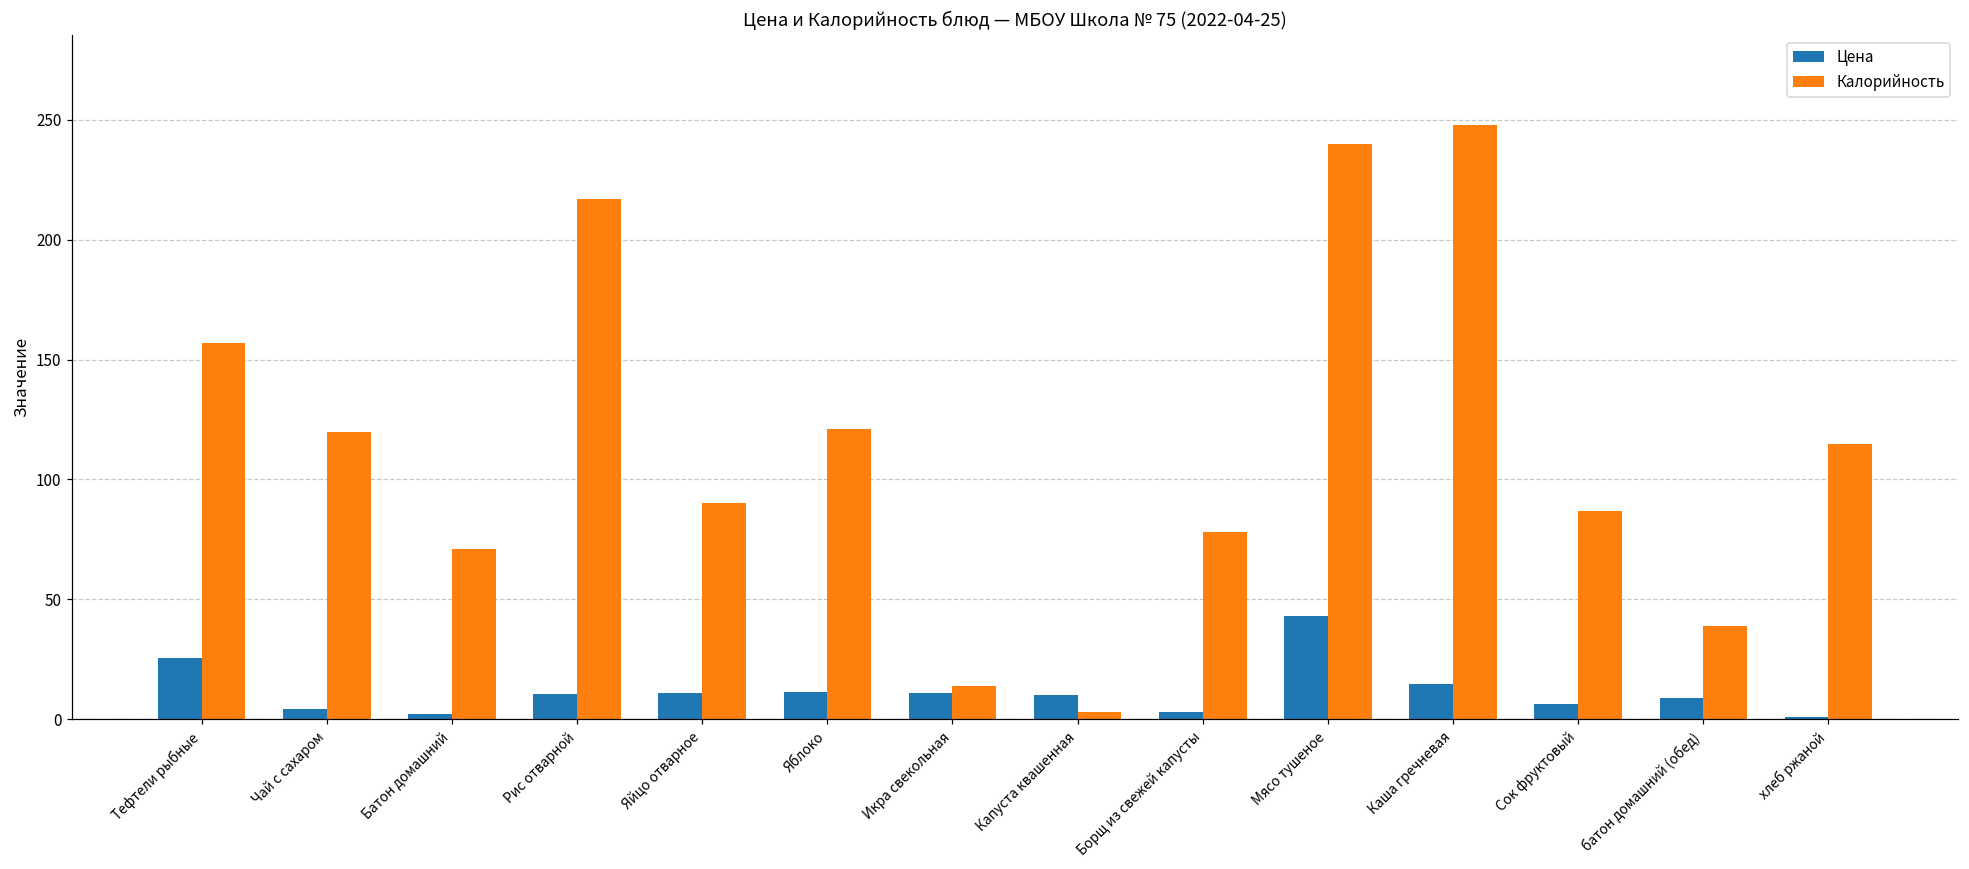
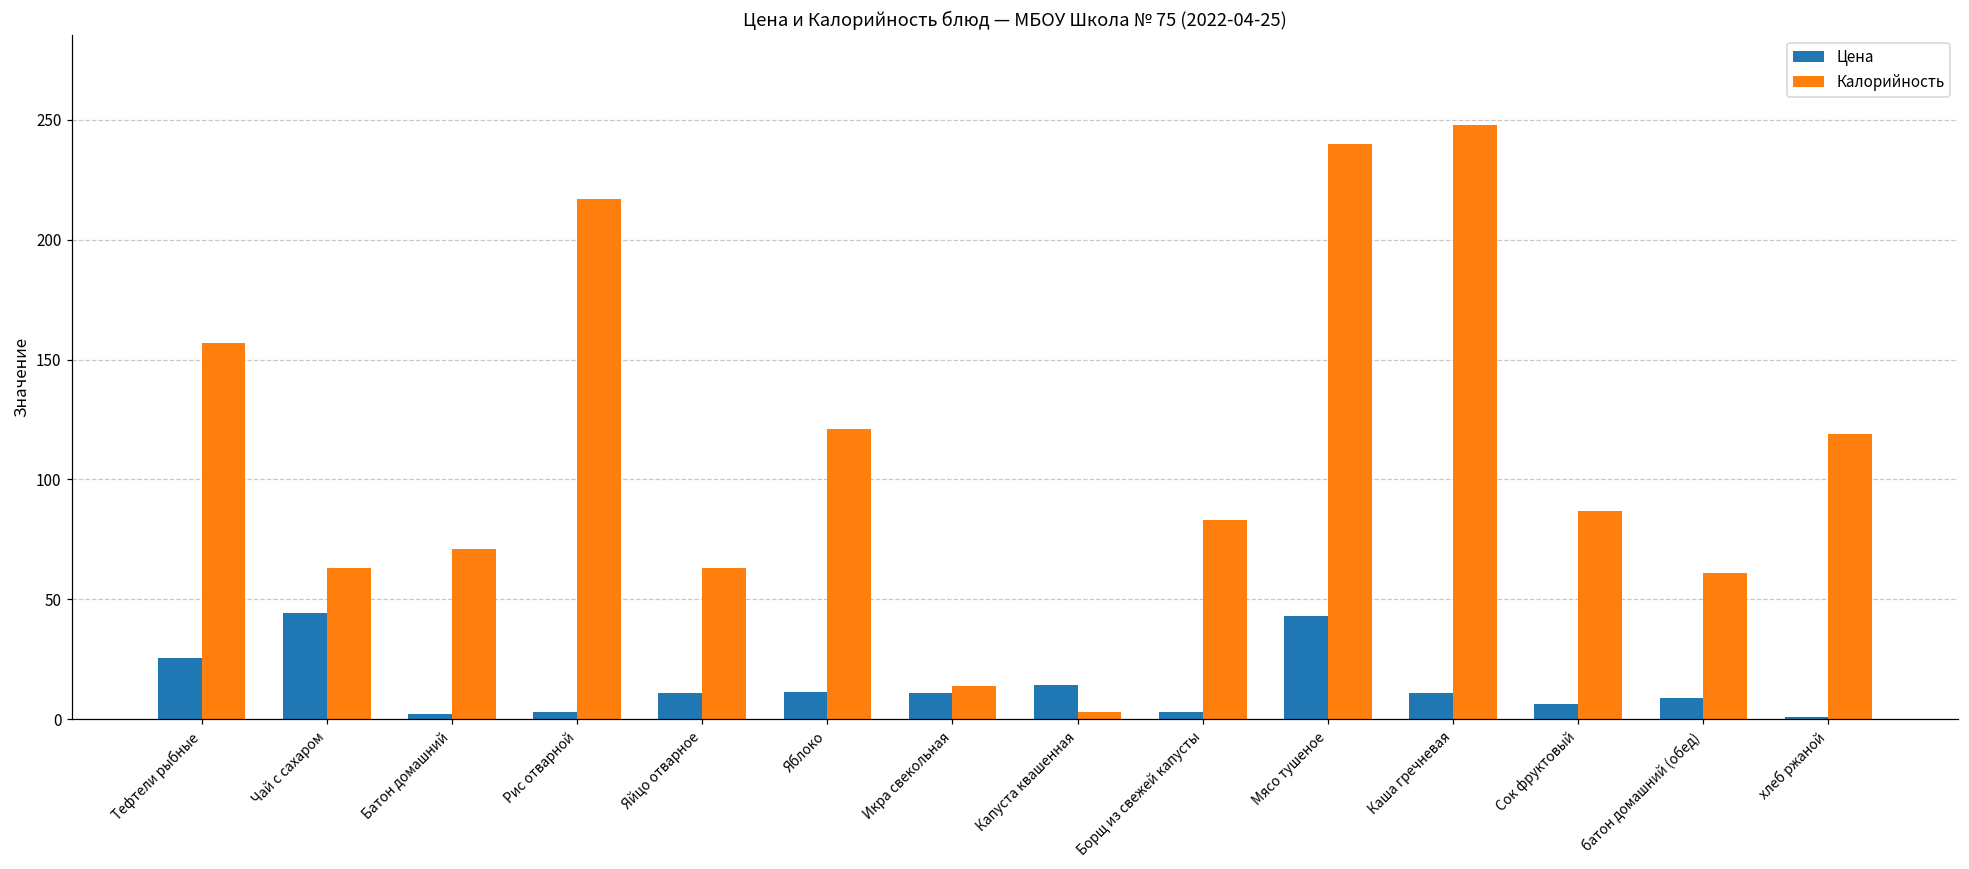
Цена, Чай с сахаром: 4 -> 44
Калорийность, Чай с сахаром: 120 -> 63
Цена, Рис отварной: 11 -> 3
Калорийность, Яйцо отварное: 90 -> 63
Цена, Капуста квашенная: 10 -> 15
Калорийность, Борщ из свежей капусты: 78 -> 83
Цена, Каша гречневая: 15 -> 11
Калорийность, батон домашний (обед): 39 -> 61
Калорийность, хлеб ржаной: 115 -> 119
